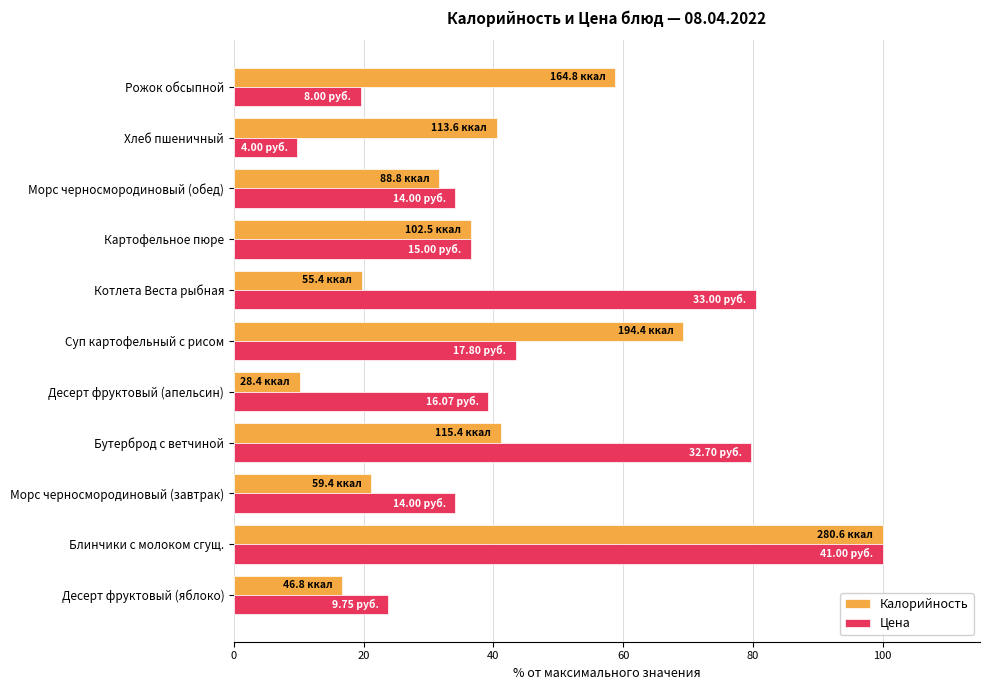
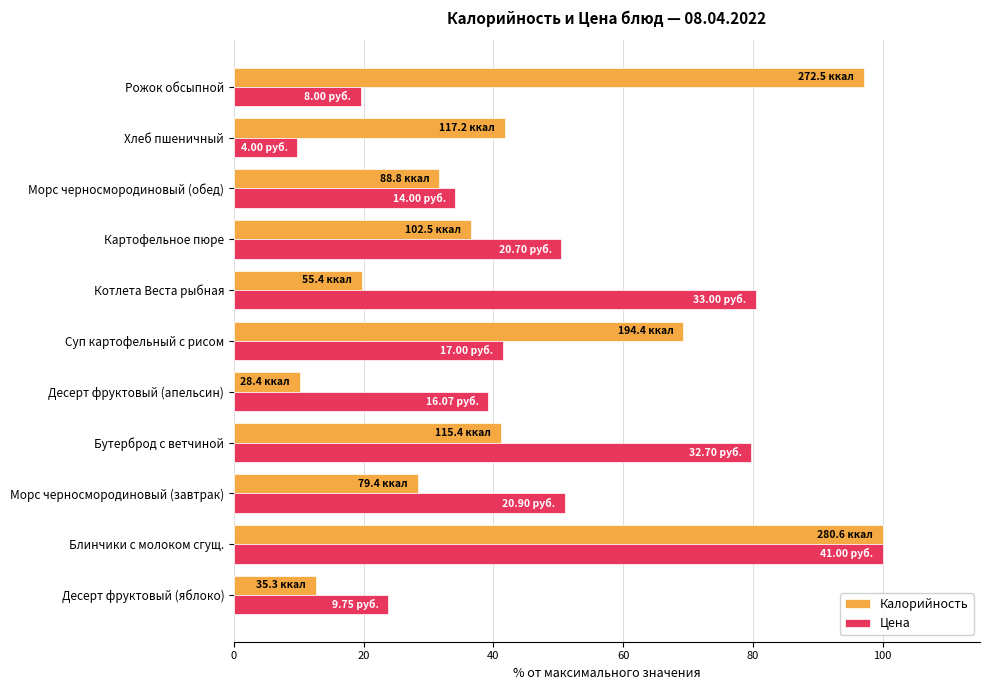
Калорийность, Рожок обсыпной: 164.8 -> 272.5
Калорийность, Хлеб пшеничный: 113.6 -> 117.2
Цена, Картофельное пюре: 15.00 -> 20.70
Цена, Суп картофельный с рисом: 17.80 -> 17.00
Калорийность, Морс черносмородиновый (завтрак): 59.4 -> 79.4
Цена, Морс черносмородиновый (завтрак): 14.00 -> 20.90
Калорийность, Десерт фруктовый (яблоко): 46.8 -> 35.3
